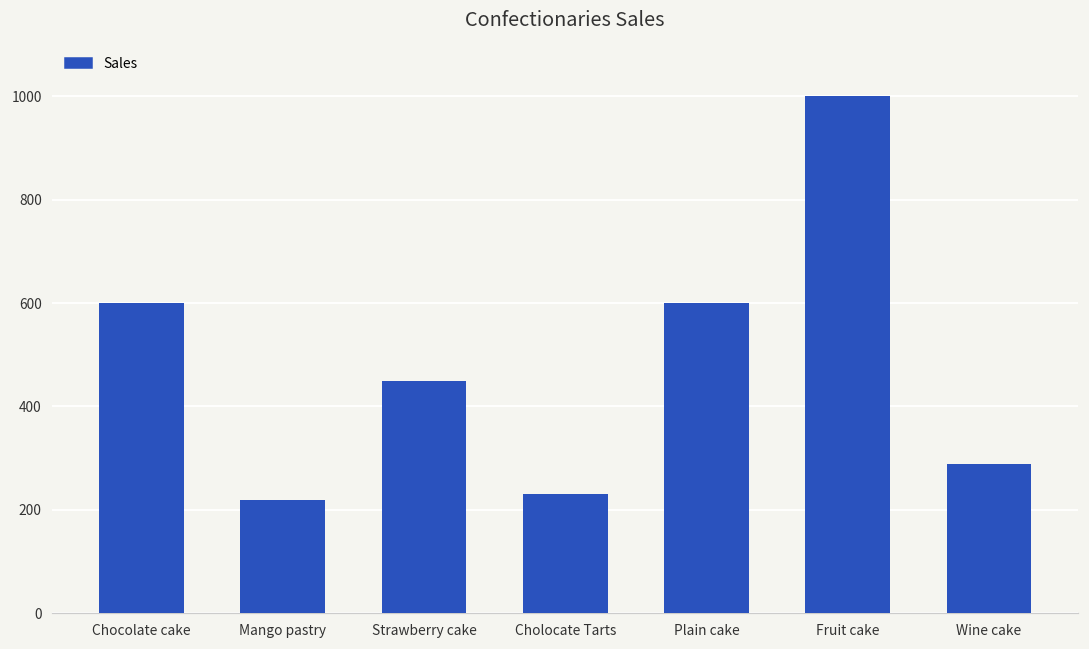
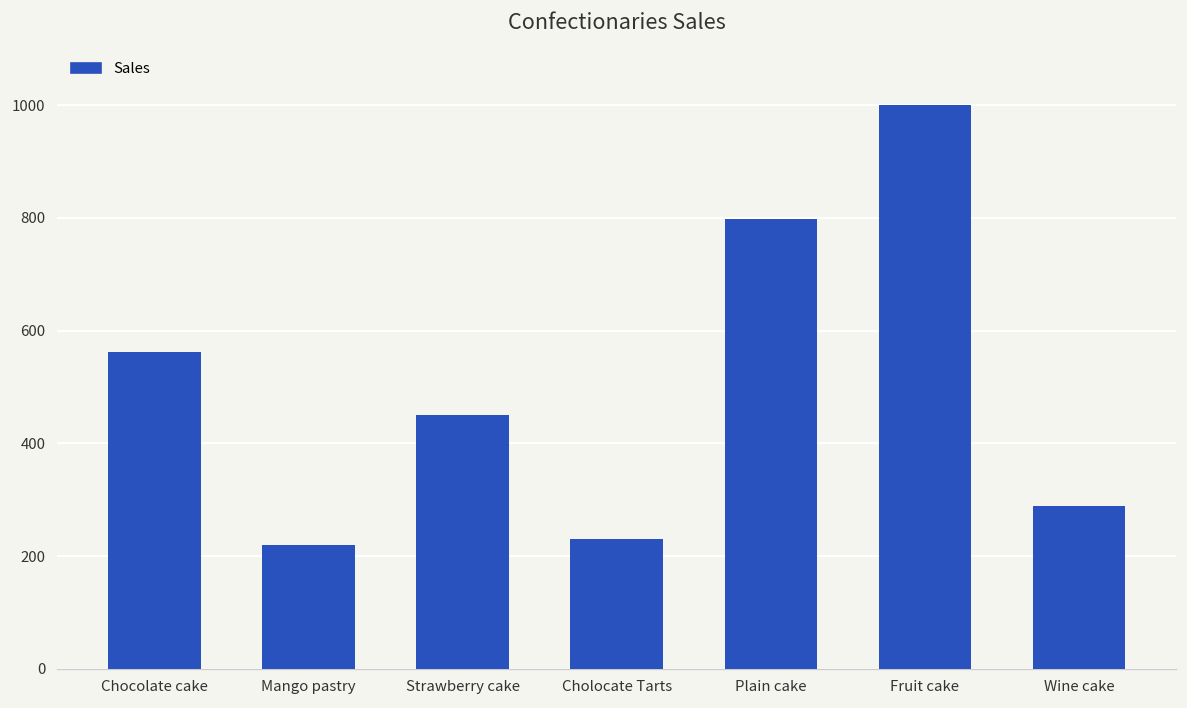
Chocolate cake: 600 -> 560
Plain cake: 600 -> 800
